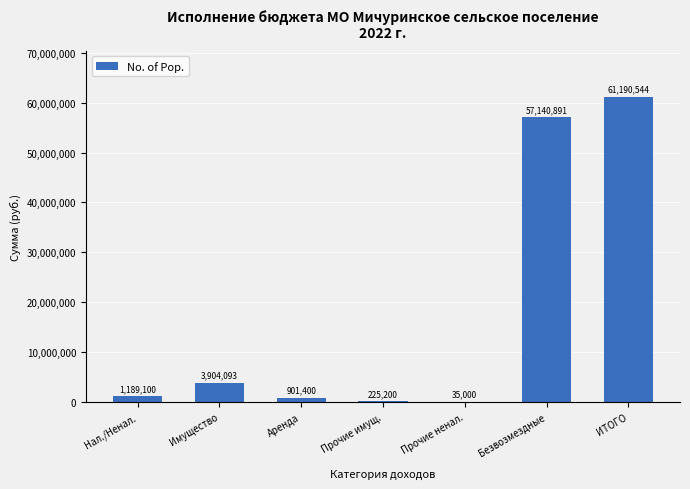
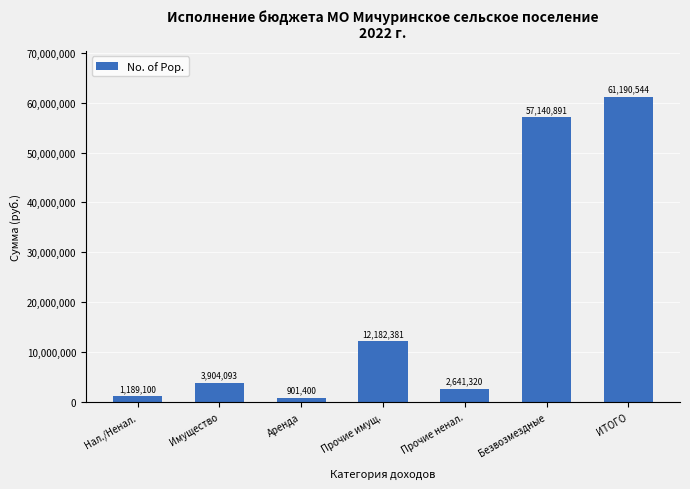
Прочие имущ.: 225,200 -> 12,182,381
Прочие ненал.: 35,000 -> 2,641,320
